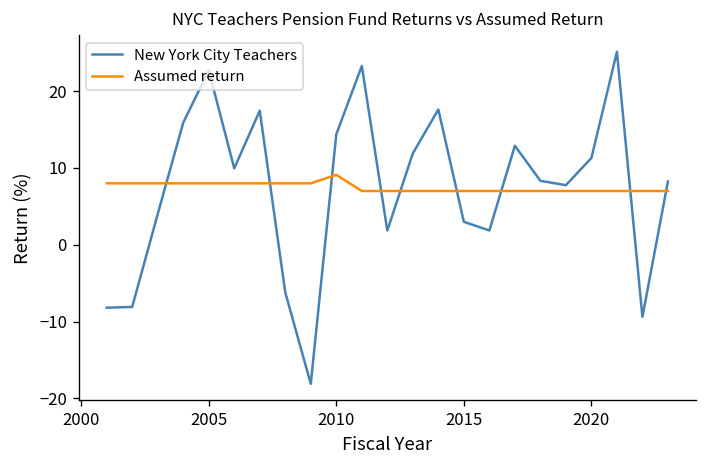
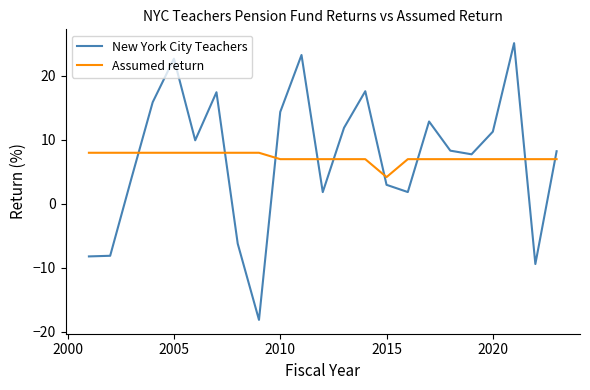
Assumed return, 2010: 9 -> 7
Assumed return, 2015: 7 -> 4
